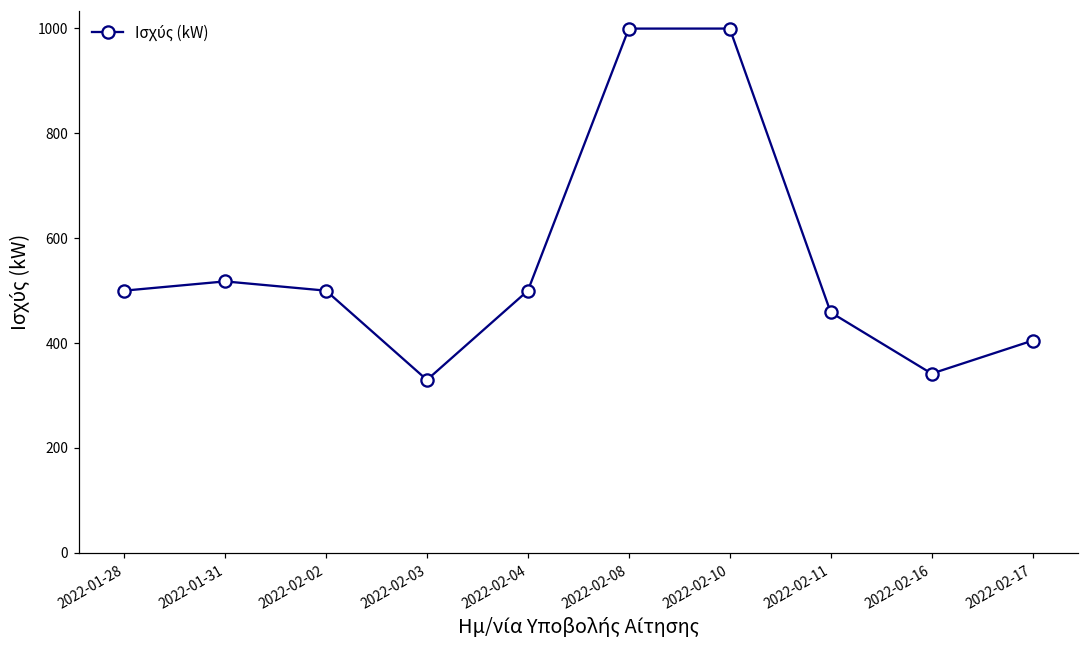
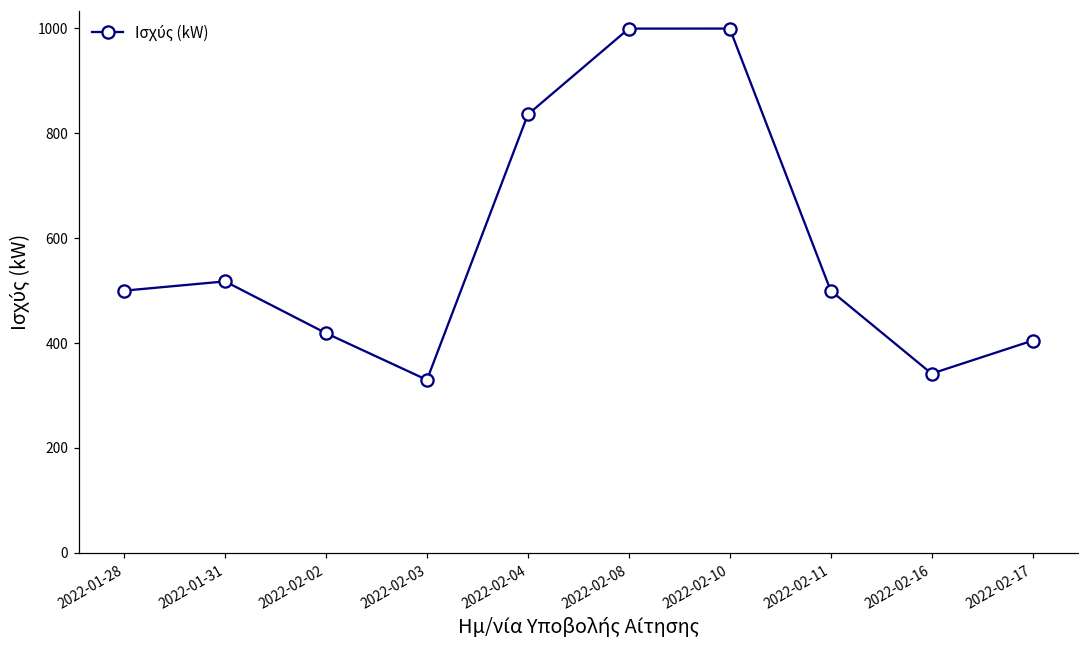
2022-02-02: 500 -> 420
2022-02-04: 500 -> 840
2022-02-11: 460 -> 500
